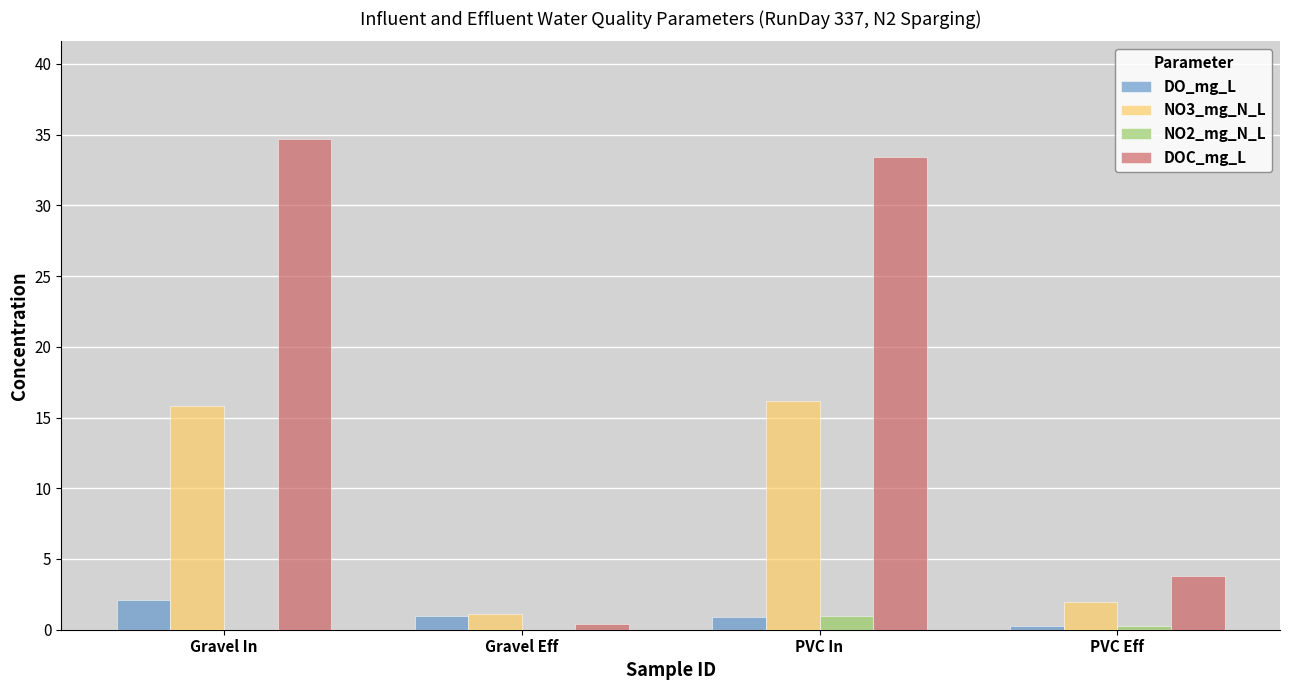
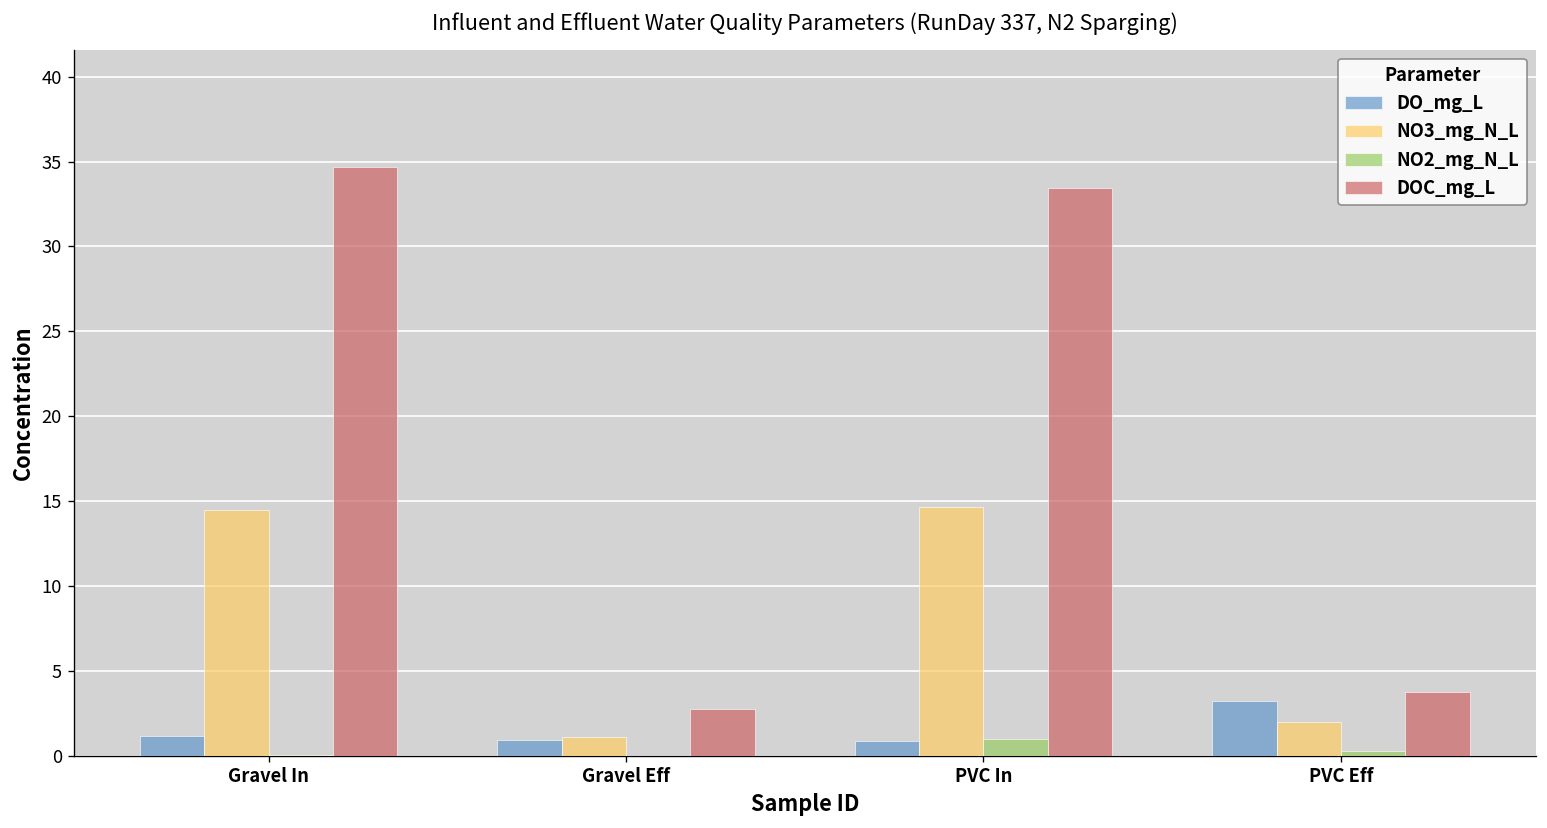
DO_mg_L, Gravel In: 2.1 -> 1.2
NO3_mg_N_L, Gravel In: 15.8 -> 14.5
DOC_mg_L, Gravel Eff: 0.4 -> 2.7
NO3_mg_N_L, PVC In: 16.1 -> 14.7
DO_mg_L, PVC Eff: 0.3 -> 3.2
